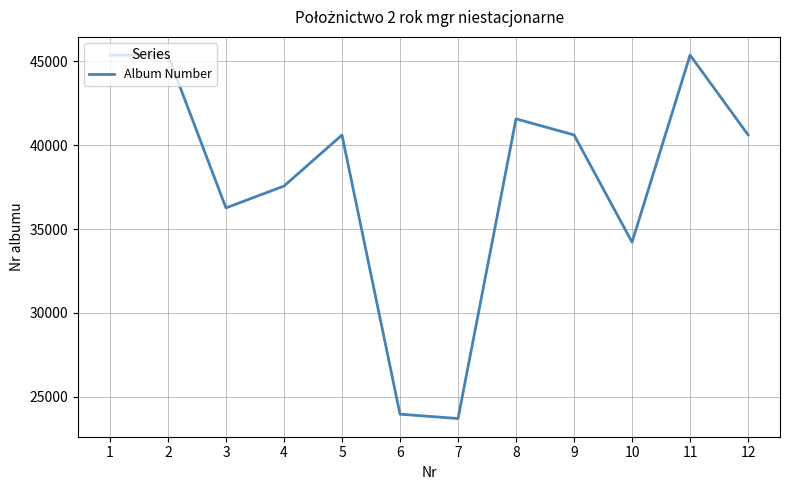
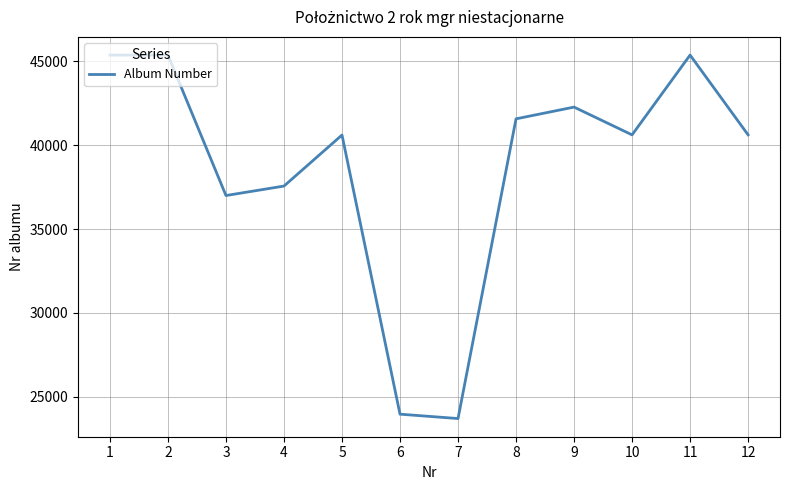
3: 36300 -> 37000
9: 40600 -> 42300
10: 34200 -> 40600
